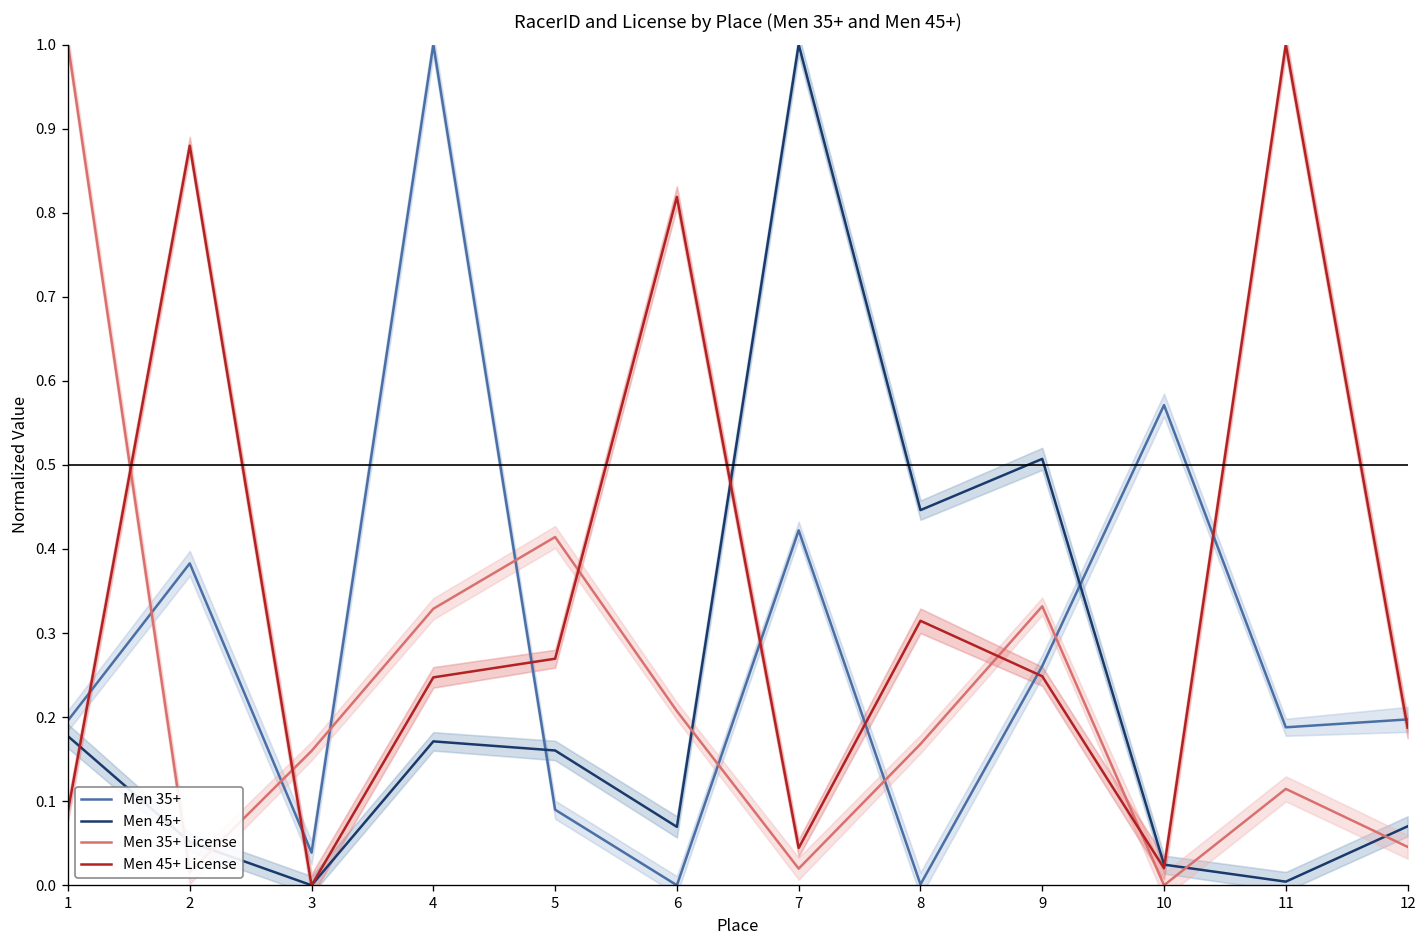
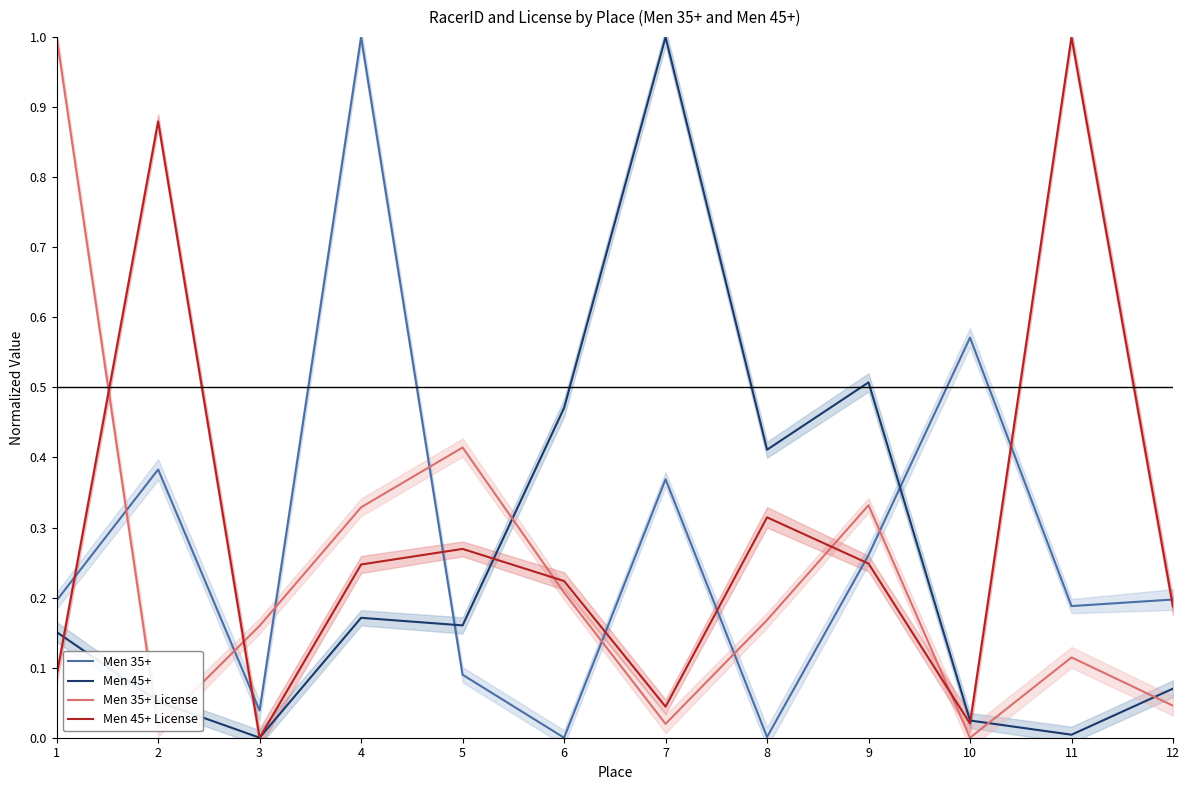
Men 45+, 1: 0.18 -> 0.15
Men 45+, 6: 0.07 -> 0.47
Men 45+ License, 6: 0.82 -> 0.22
Men 35+, 7: 0.42 -> 0.37
Men 45+, 8: 0.45 -> 0.41
